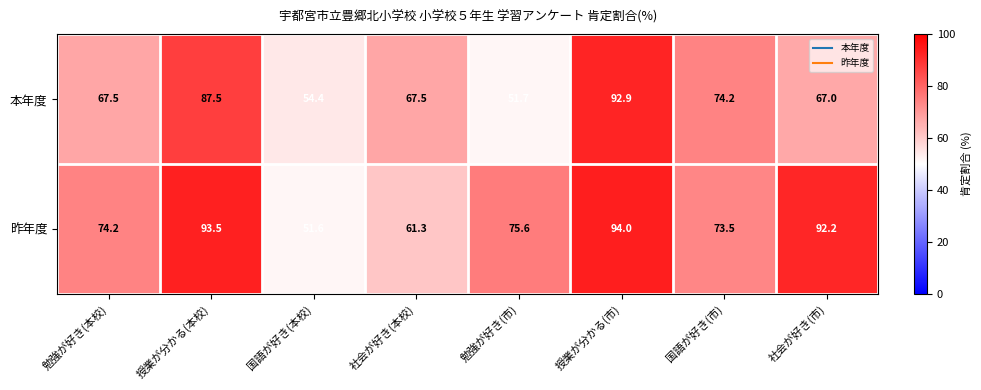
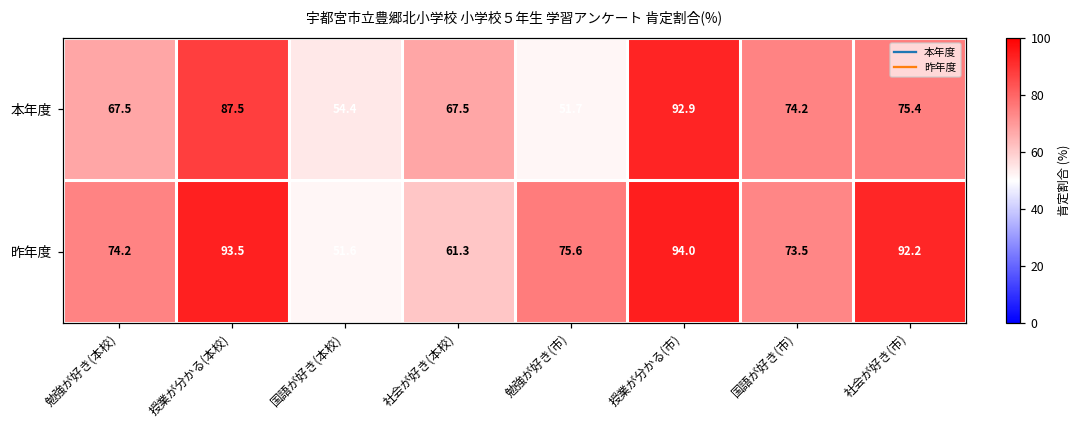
本年度, 社会が好き(市): 67.0 -> 75.4
